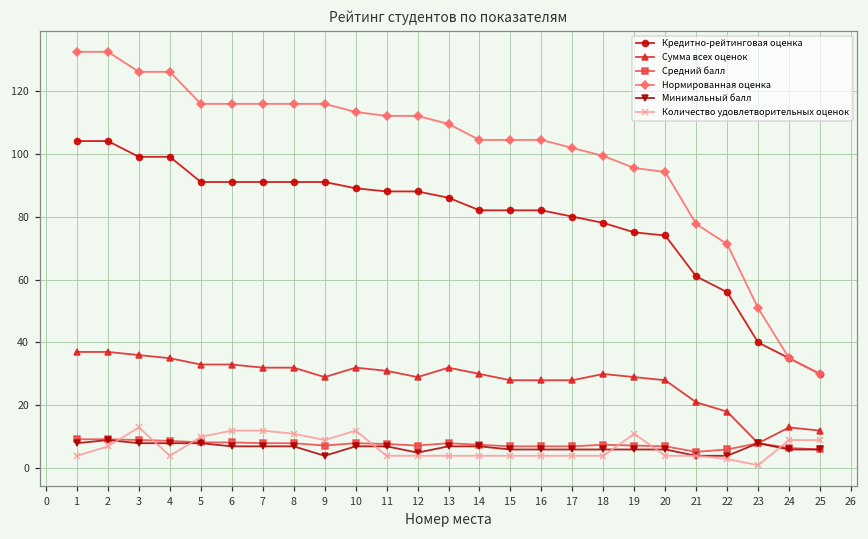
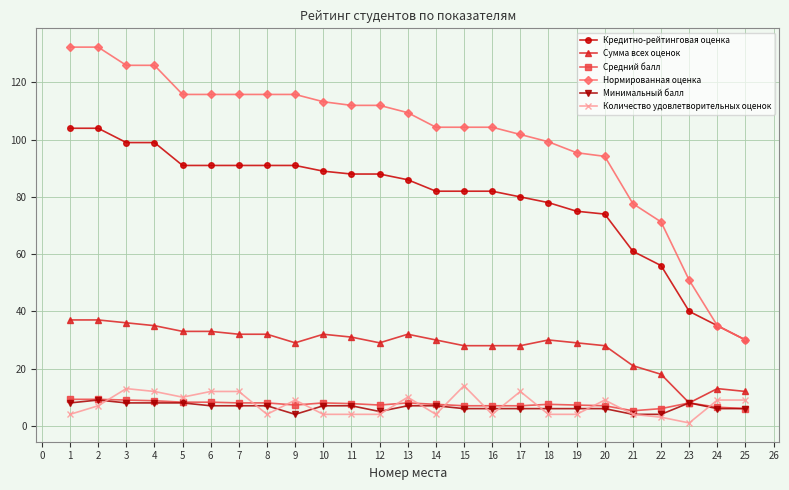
Количество удовлетворительных оценок, 4: 4 -> 12
Количество удовлетворительных оценок, 8: 11 -> 4
Количество удовлетворительных оценок, 10: 12 -> 4
Количество удовлетворительных оценок, 13: 4 -> 10
Количество удовлетворительных оценок, 15: 4 -> 14
Количество удовлетворительных оценок, 17: 4 -> 12
Количество удовлетворительных оценок, 19: 11 -> 4
Количество удовлетворительных оценок, 20: 4 -> 9
